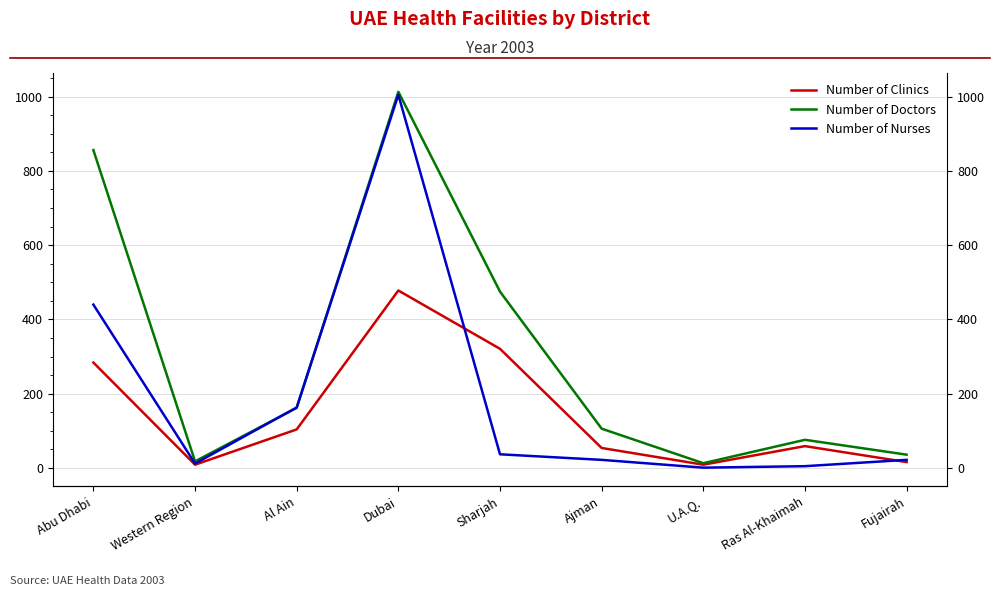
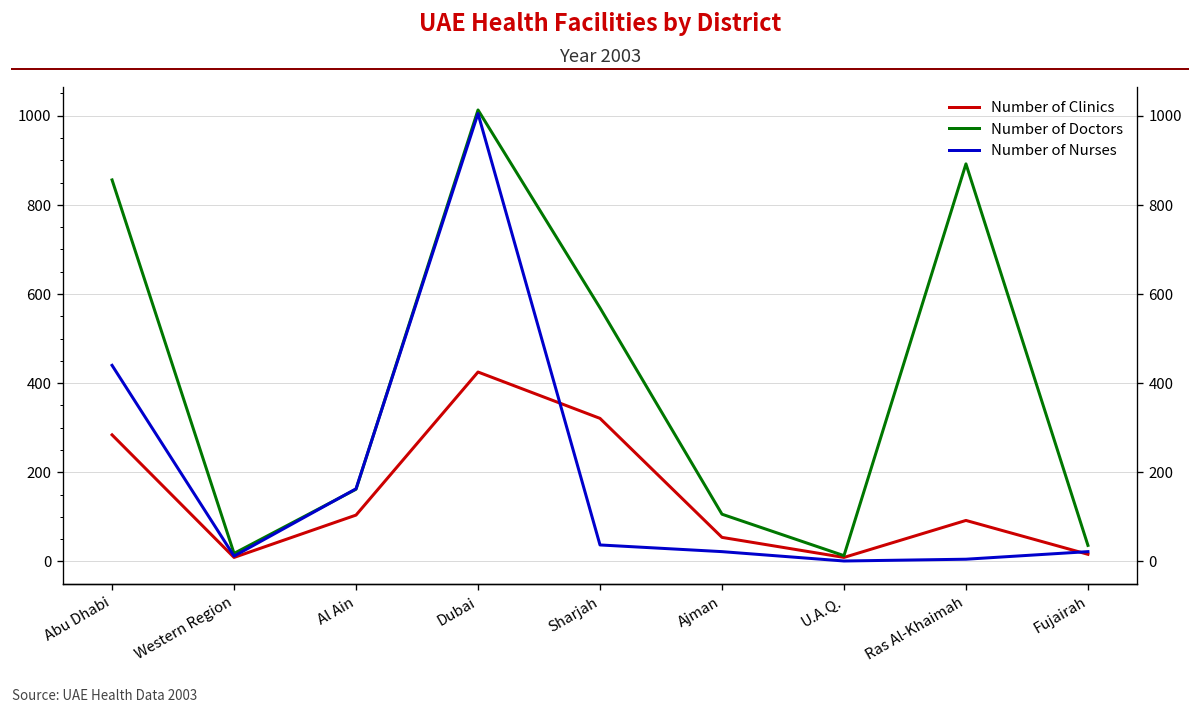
Number of Clinics, Dubai: 480 -> 430
Number of Doctors, Sharjah: 480 -> 570
Number of Clinics, Ras Al-Khaimah: 60 -> 90
Number of Doctors, Ras Al-Khaimah: 80 -> 890
